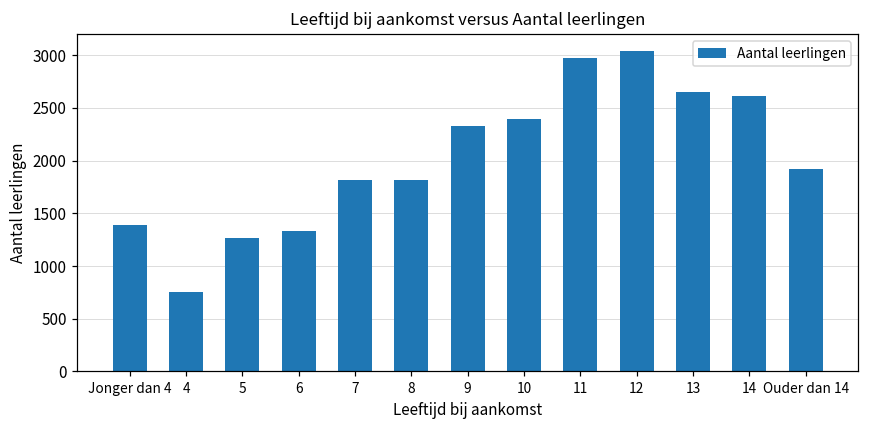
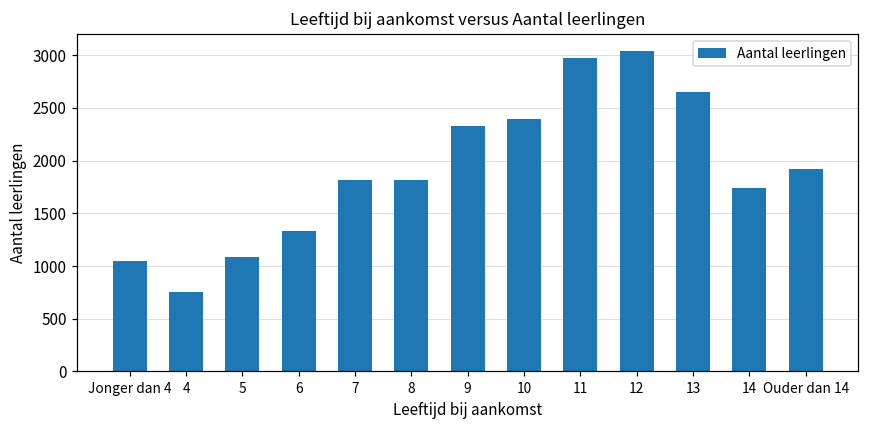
Jonger dan 4: 1400 -> 1000
5: 1300 -> 1100
14: 2600 -> 1700
